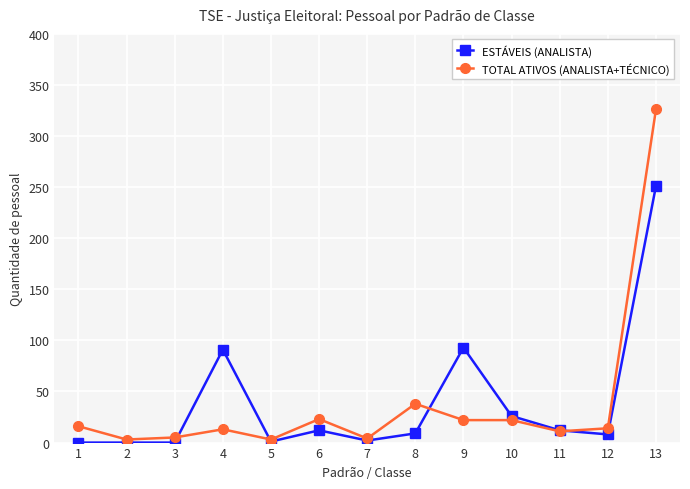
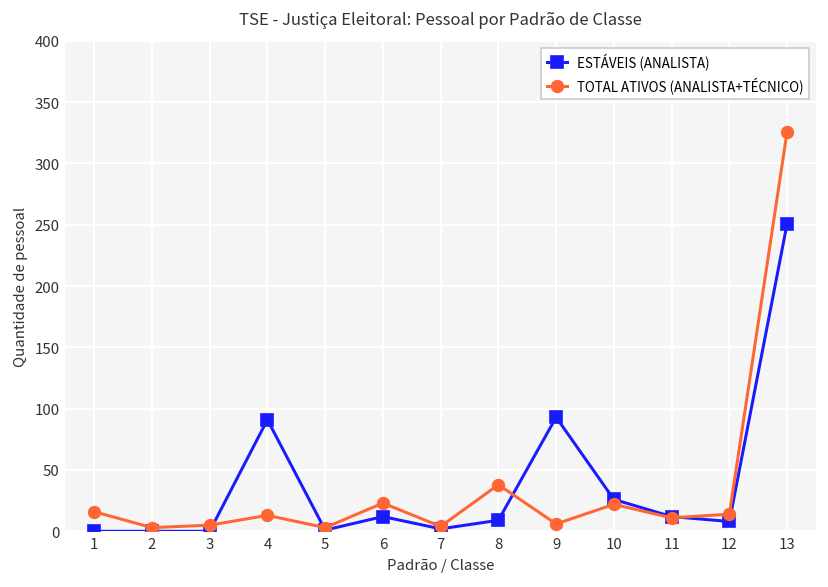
TOTAL ATIVOS (ANALISTA+TÉCNICO), 9: 22 -> 6
